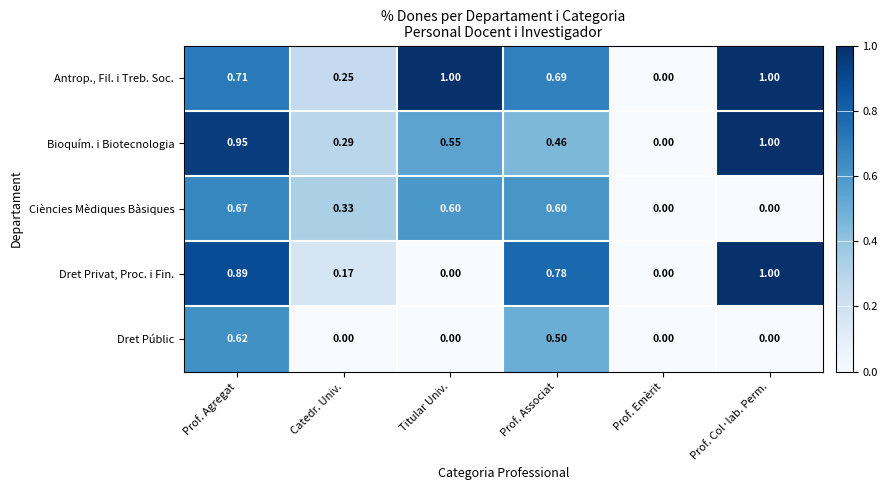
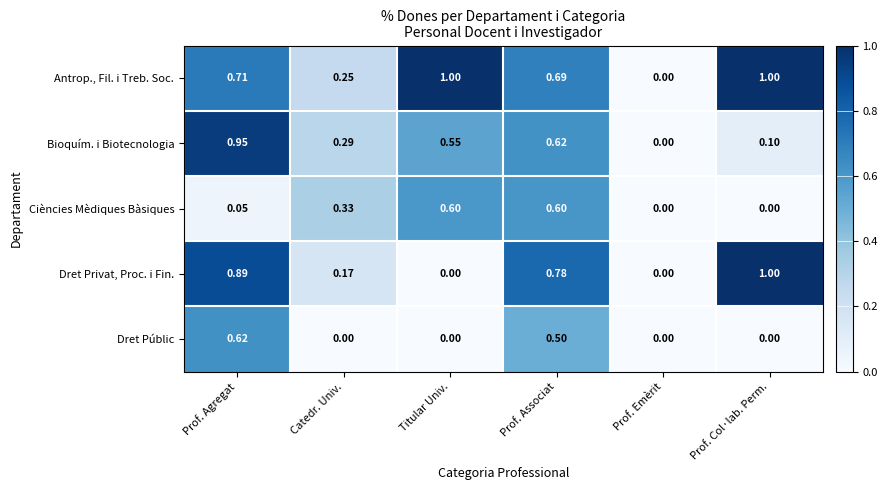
Bioquím. i Biotecnologia, Prof. Associat: 0.46 -> 0.62
Bioquím. i Biotecnologia, Prof. Col·lab. Perm.: 1.00 -> 0.10
Ciències Mèdiques Bàsiques, Prof. Agregat: 0.67 -> 0.05
